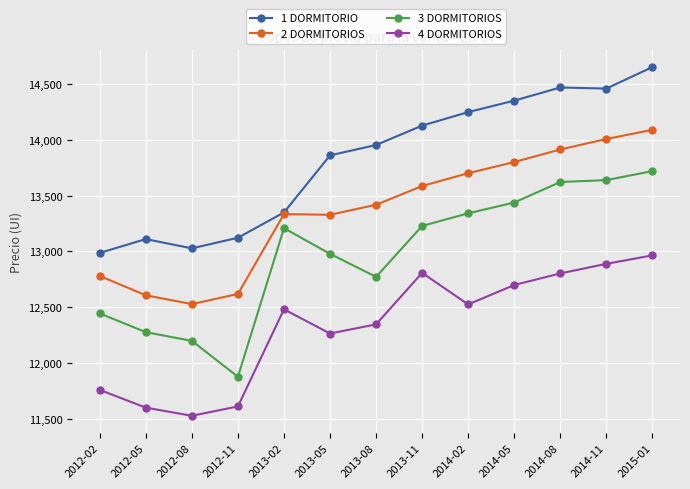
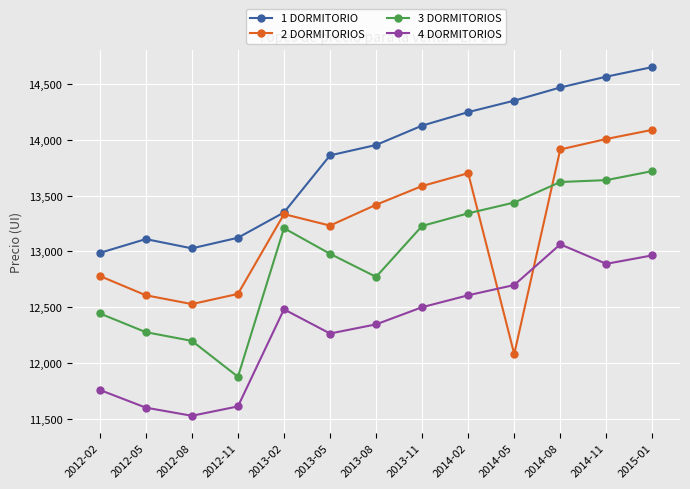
2 DORMITORIOS, 2013-05: 13,330 -> 13,230
4 DORMITORIOS, 2013-11: 12,810 -> 12,500
4 DORMITORIOS, 2014-02: 12,530 -> 12,610
2 DORMITORIOS, 2014-05: 13,800 -> 12,080
4 DORMITORIOS, 2014-08: 12,800 -> 13,060
1 DORMITORIO, 2014-11: 14,460 -> 14,570
